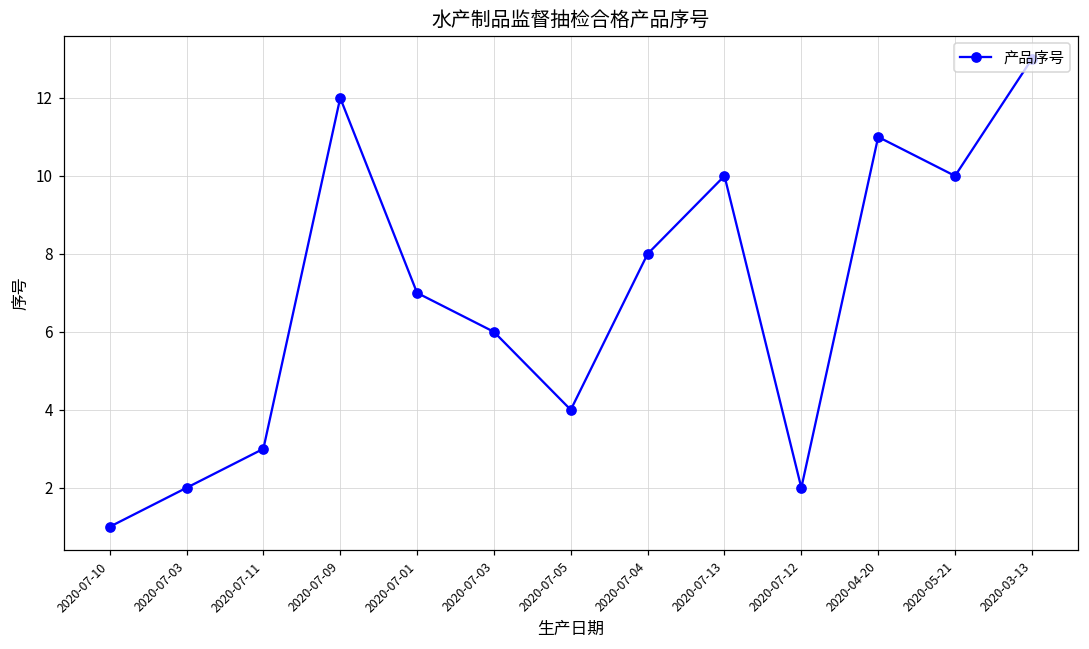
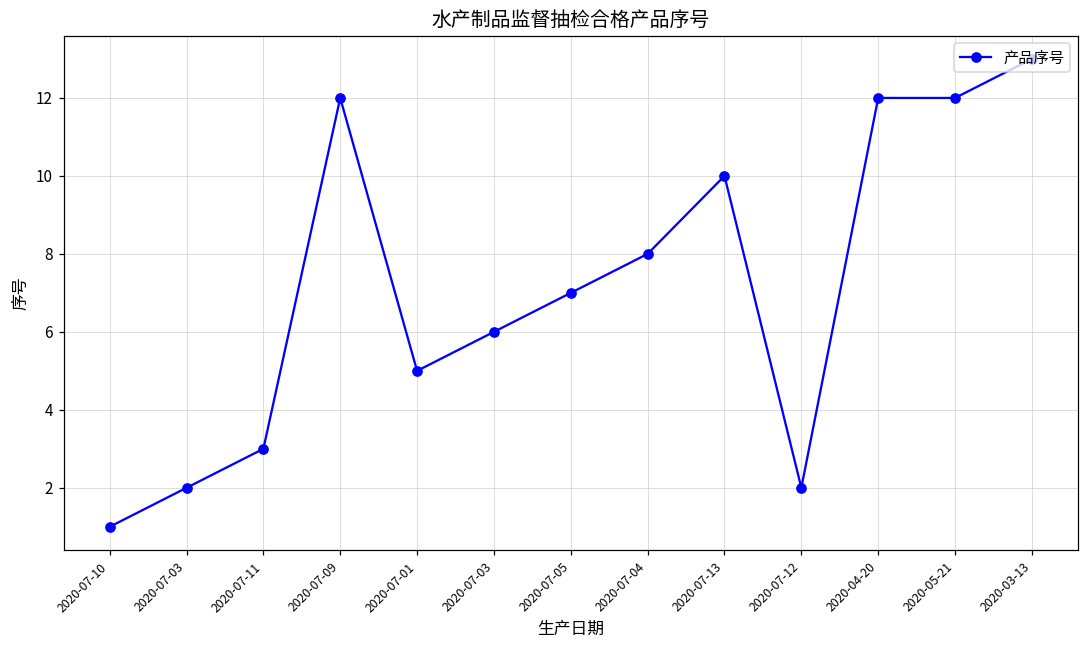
2020-07-01: 7 -> 5
2020-07-05: 4 -> 7
2020-04-20: 11 -> 12
2020-05-21: 10 -> 12
